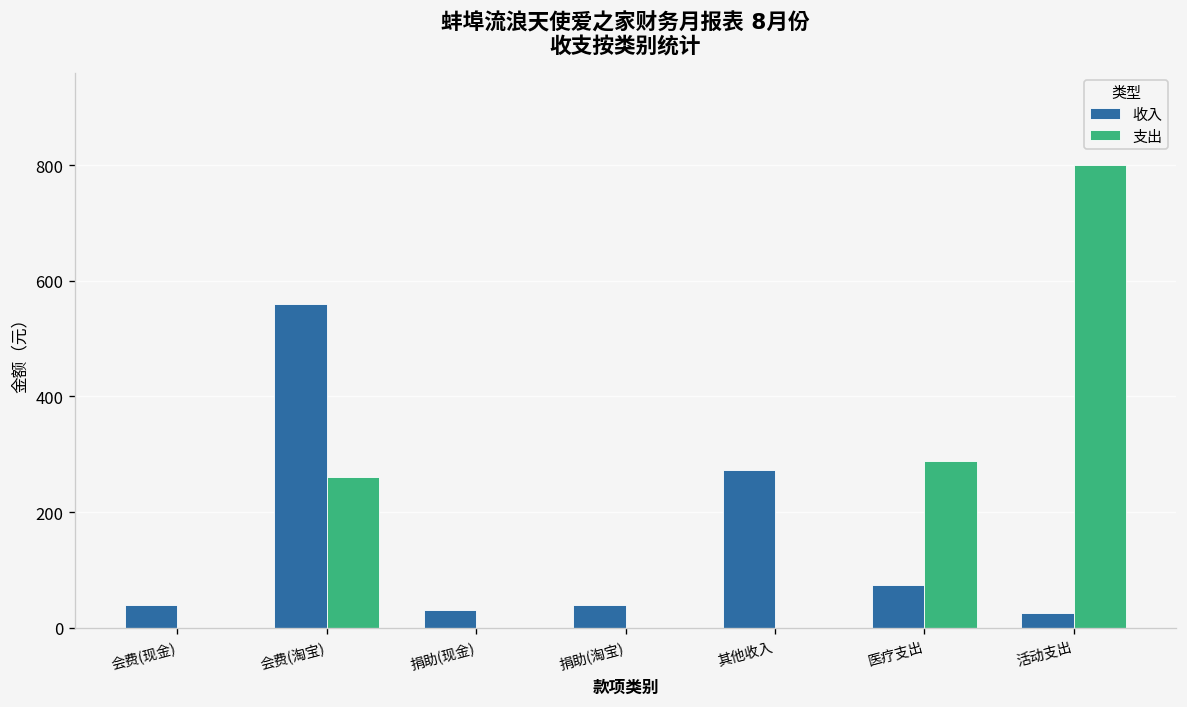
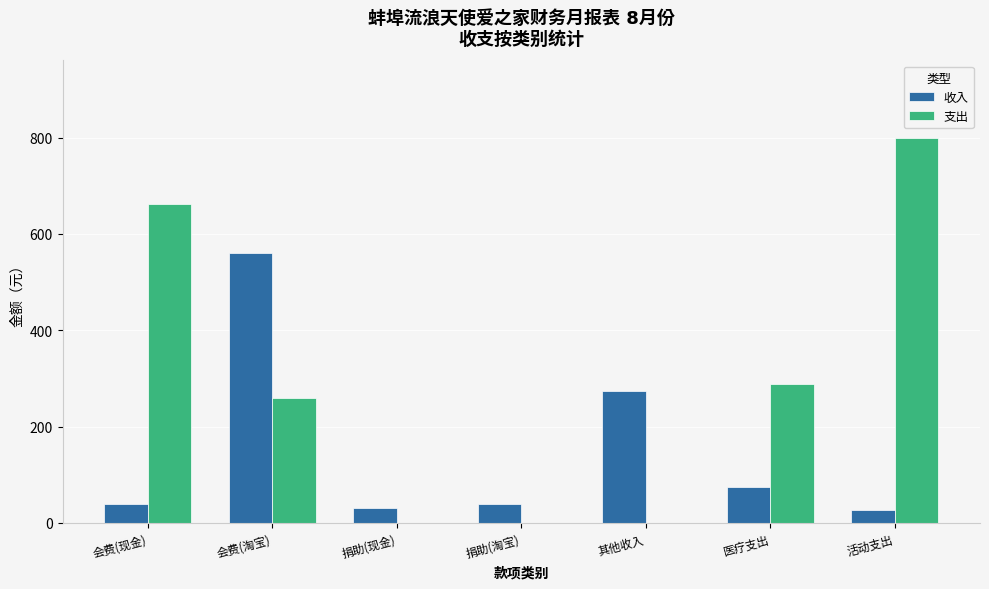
支出, 会费(现金): 0 -> 660
